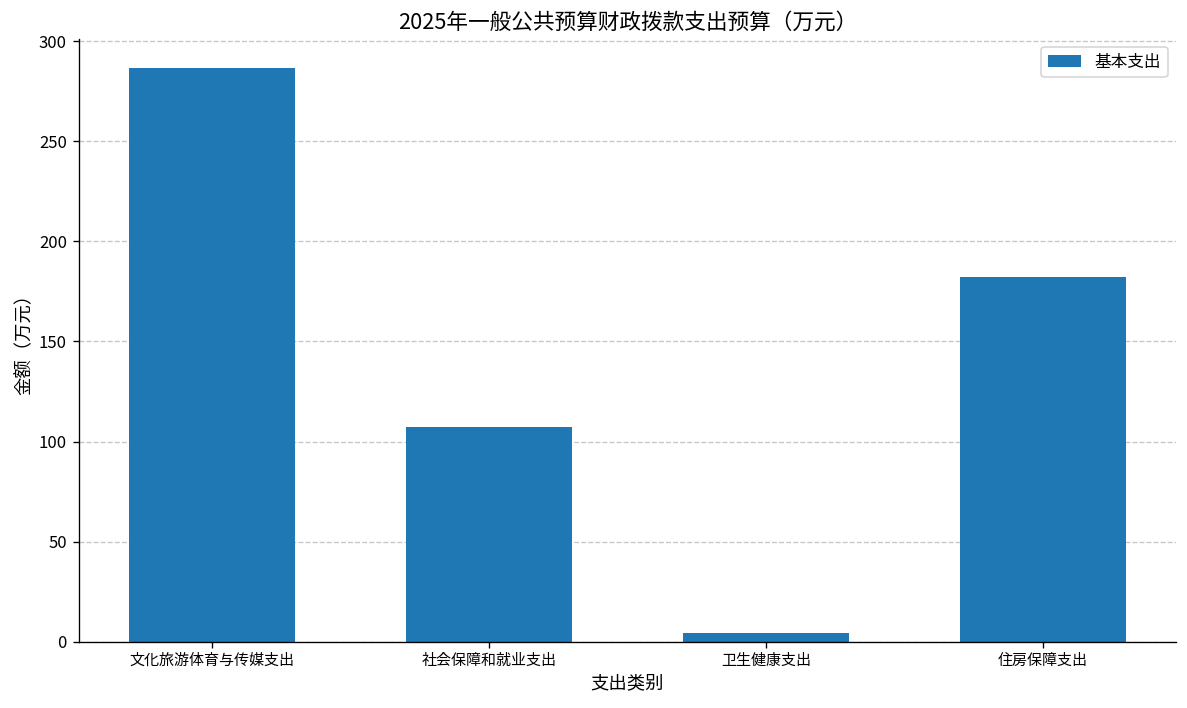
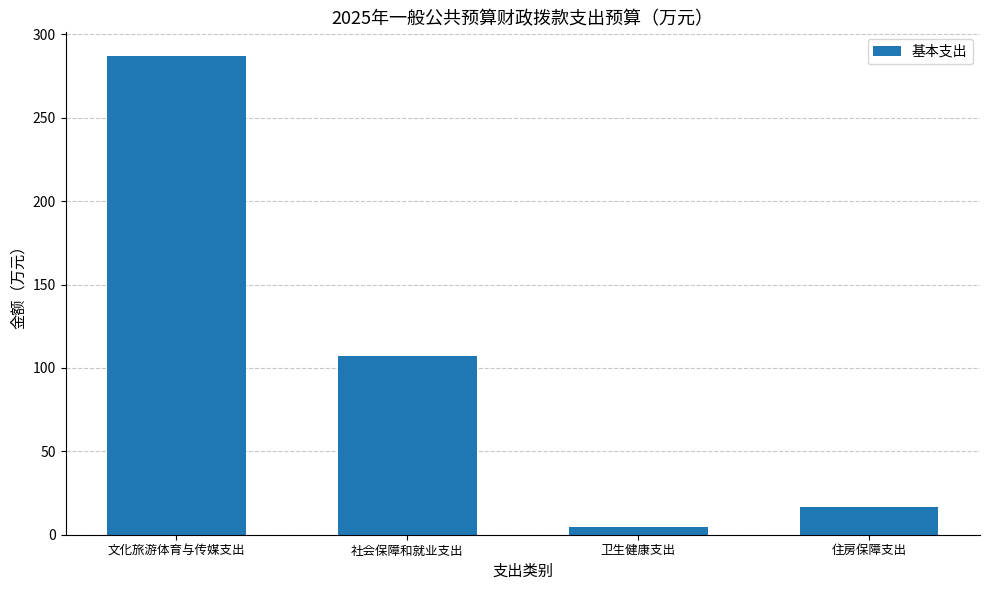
住房保障支出: 182 -> 17
